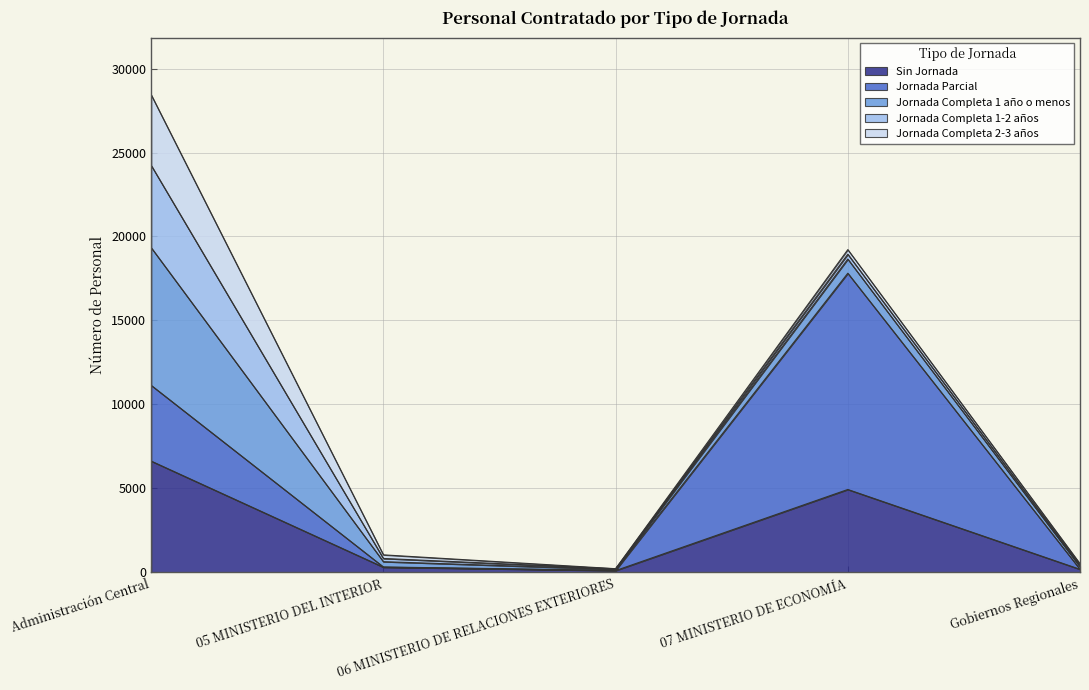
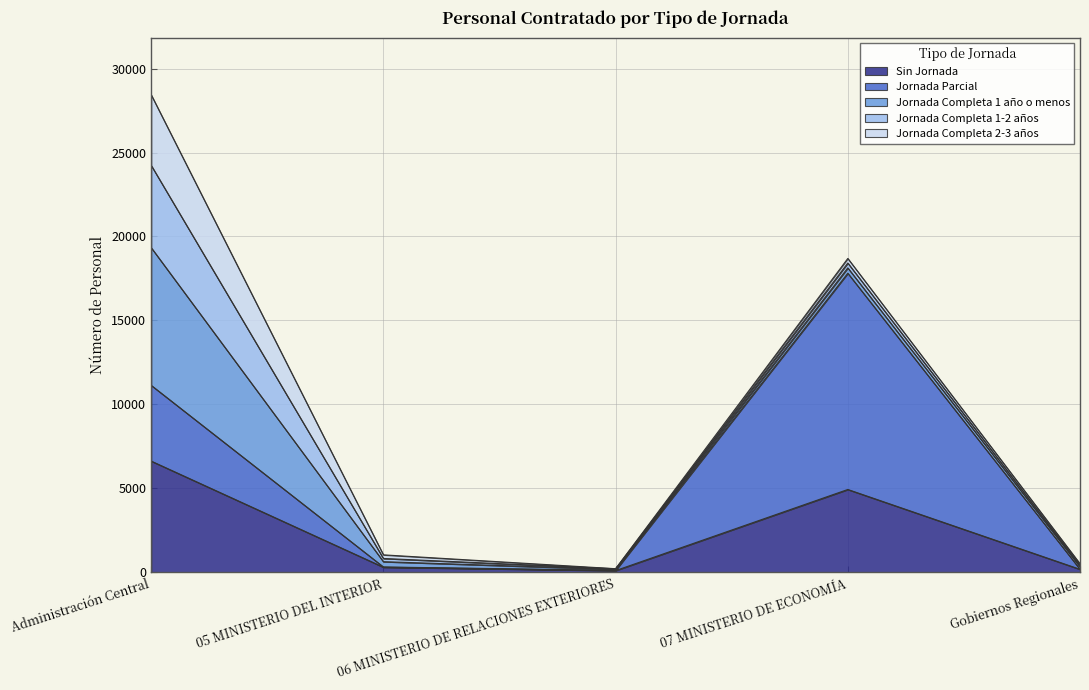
Jornada Completa 1 año o menos, 07 MINISTERIO DE ECONOMÍA: 800 -> 300
